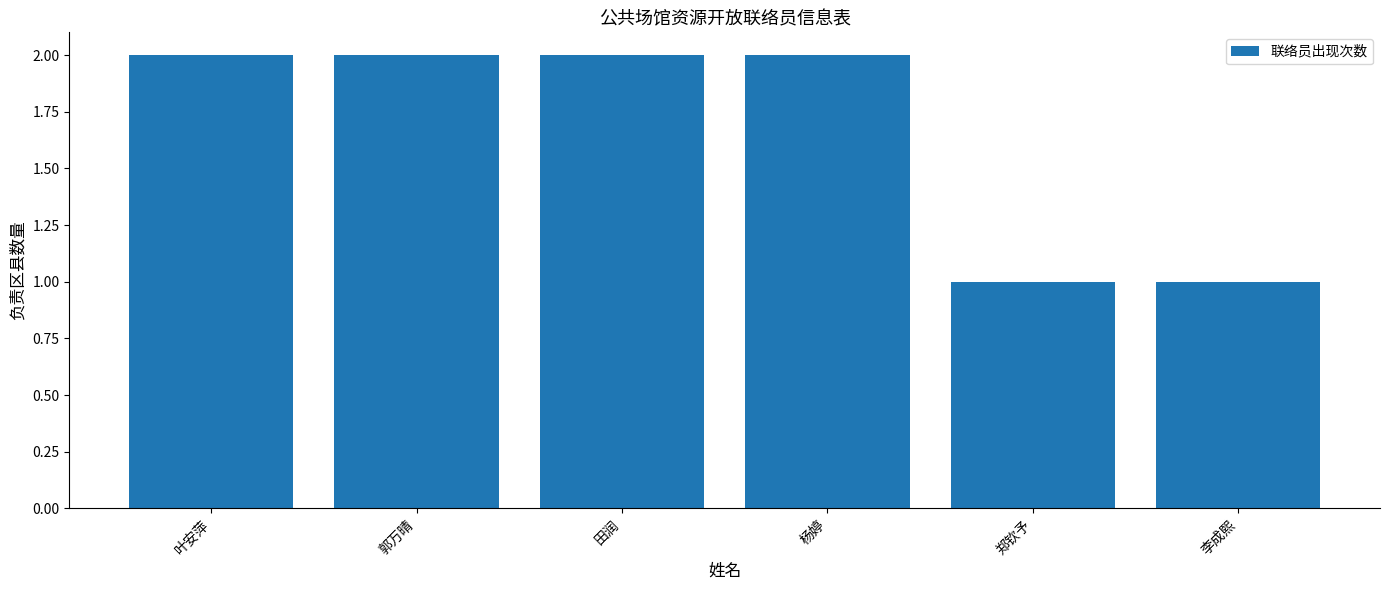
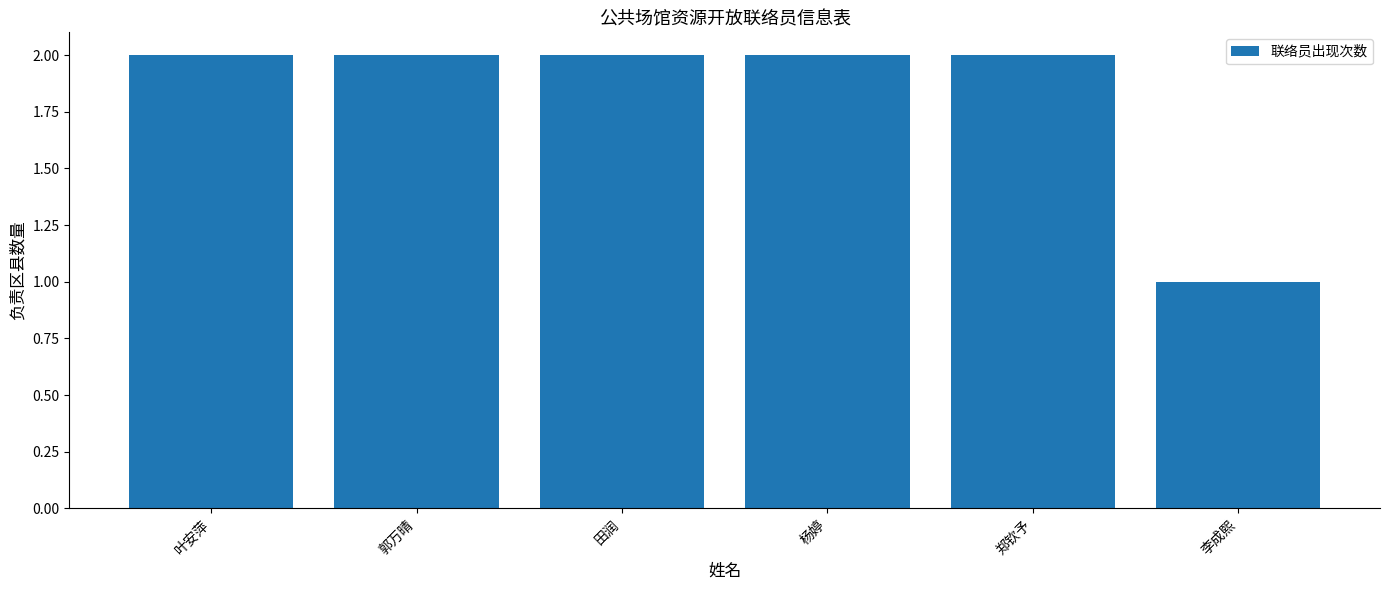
郑钦予: 1 -> 2
